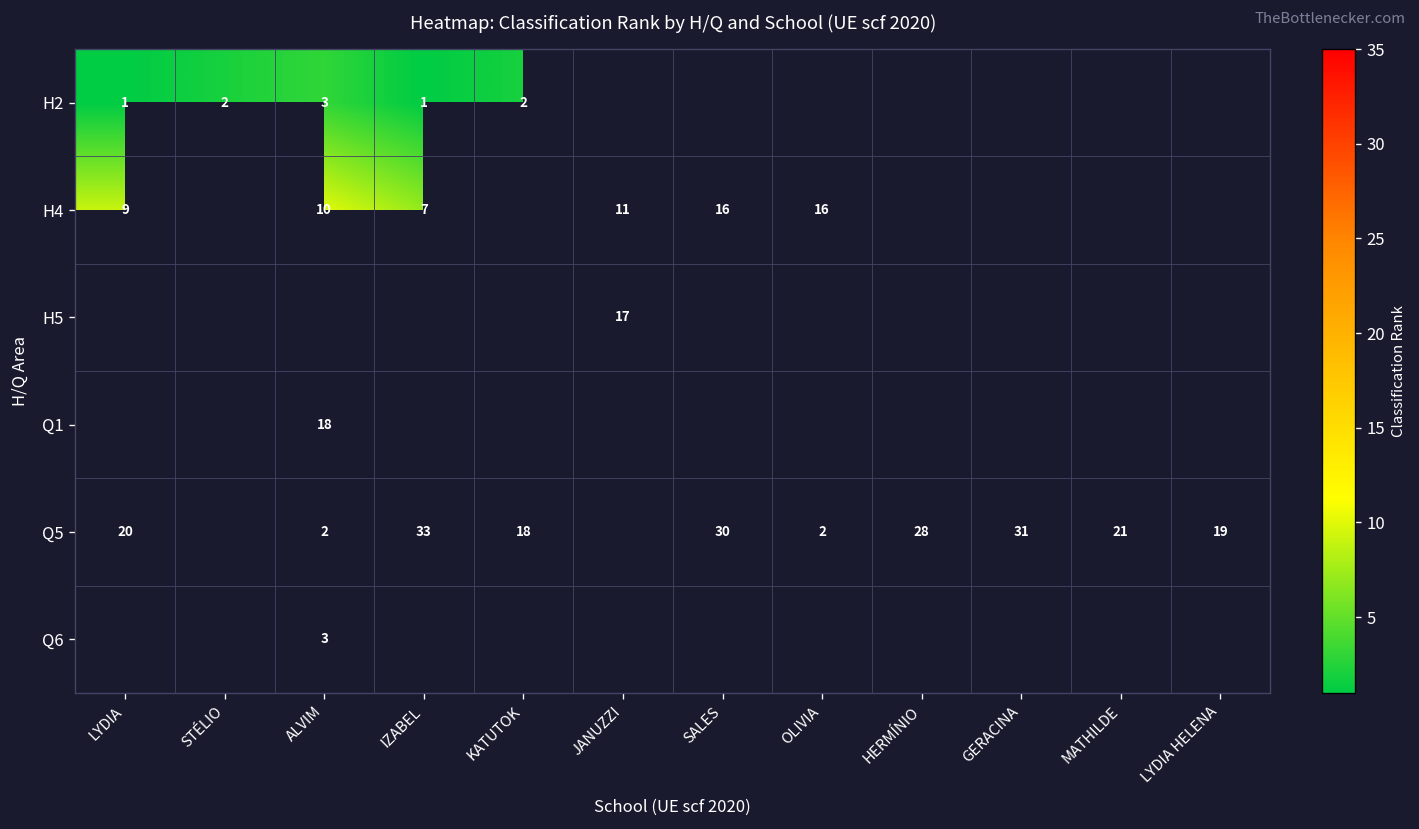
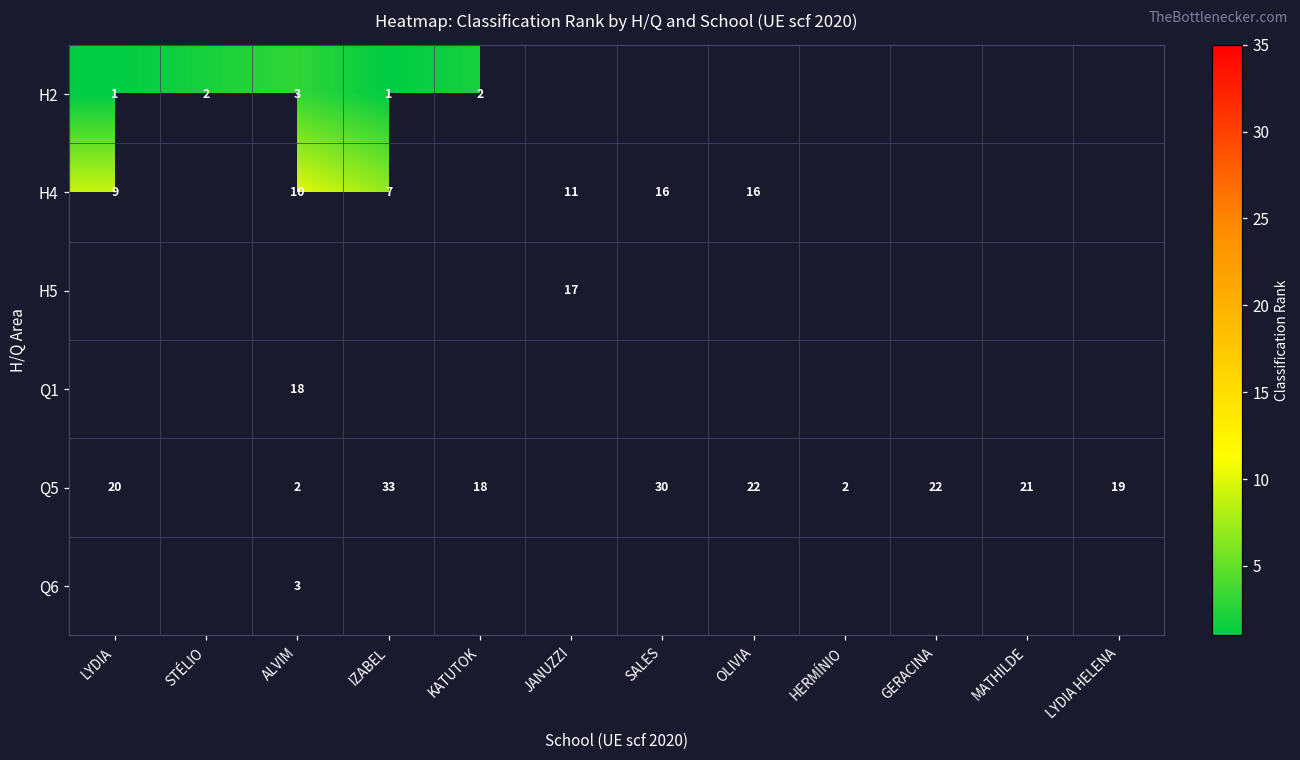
Q5, OLIVIA: 2 -> 22
Q5, HERMÍNIO: 28 -> 2
Q5, GERACINA: 31 -> 22
